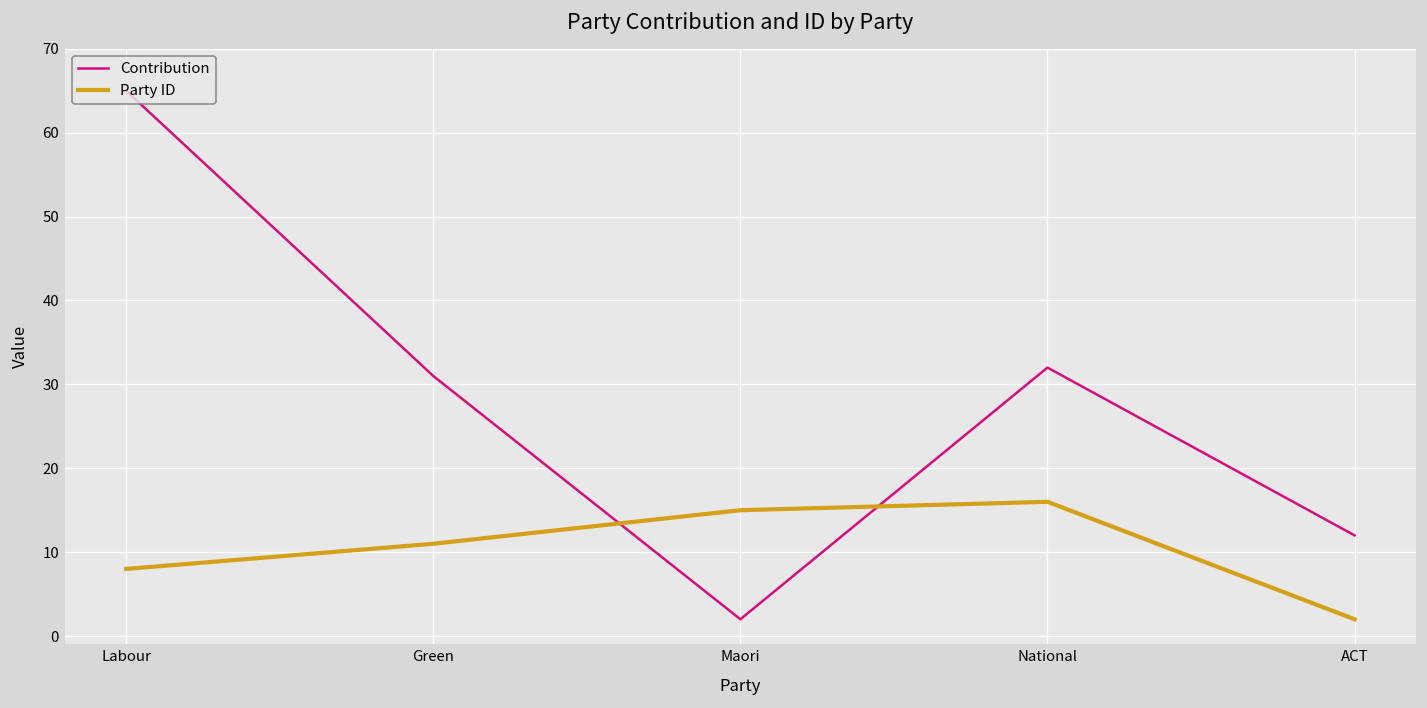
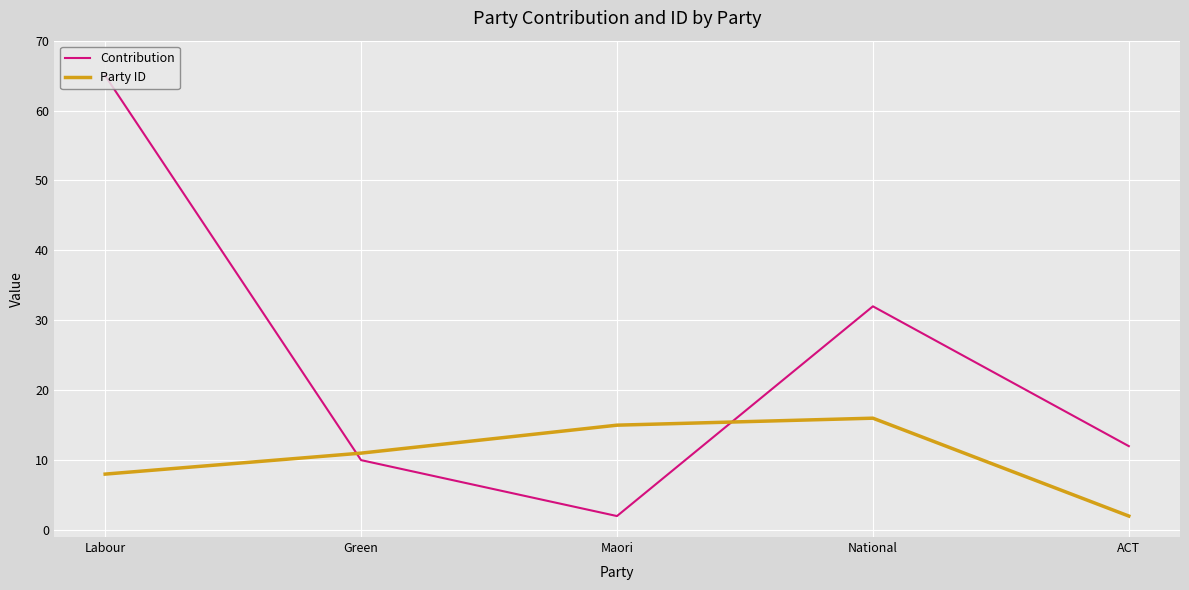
Contribution, Green: 31 -> 10
